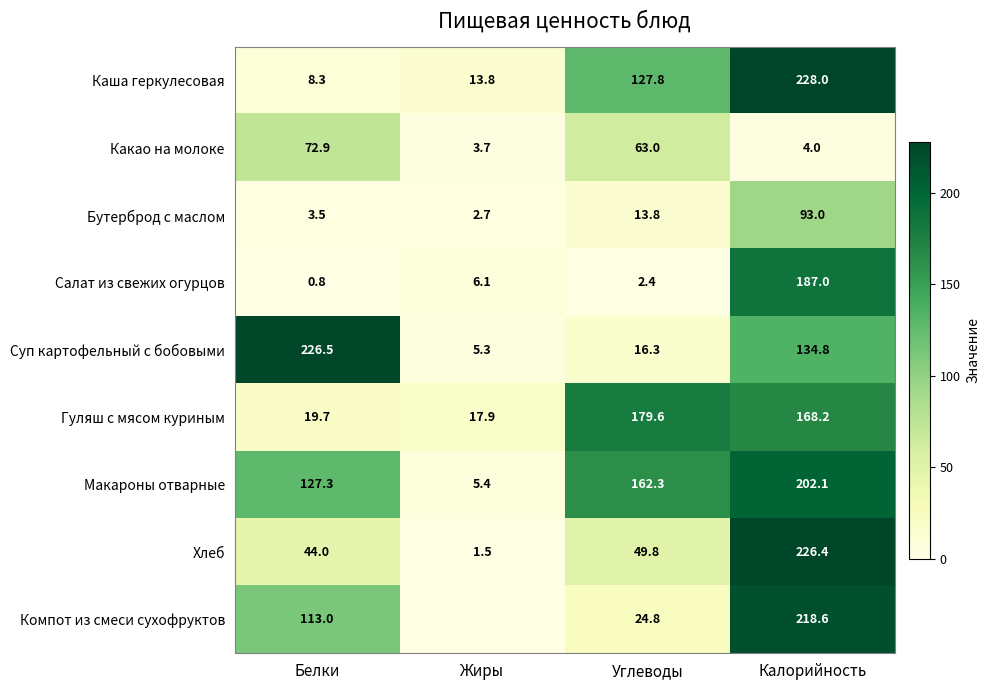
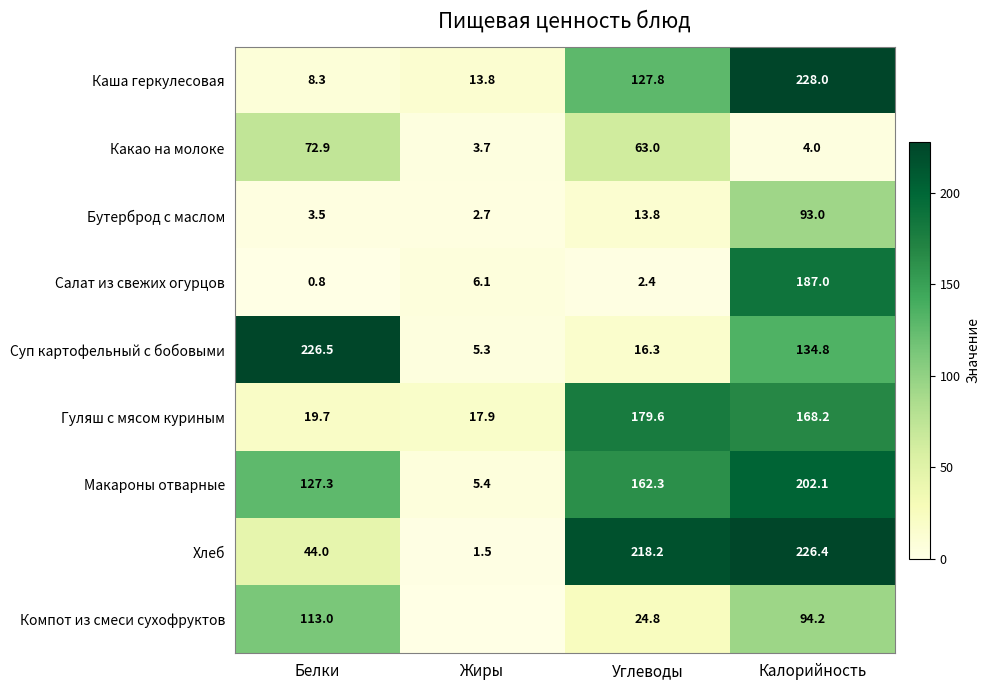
Хлеб, Углеводы: 49.8 -> 218.2
Компот из смеси сухофруктов, Калорийность: 218.6 -> 94.2
